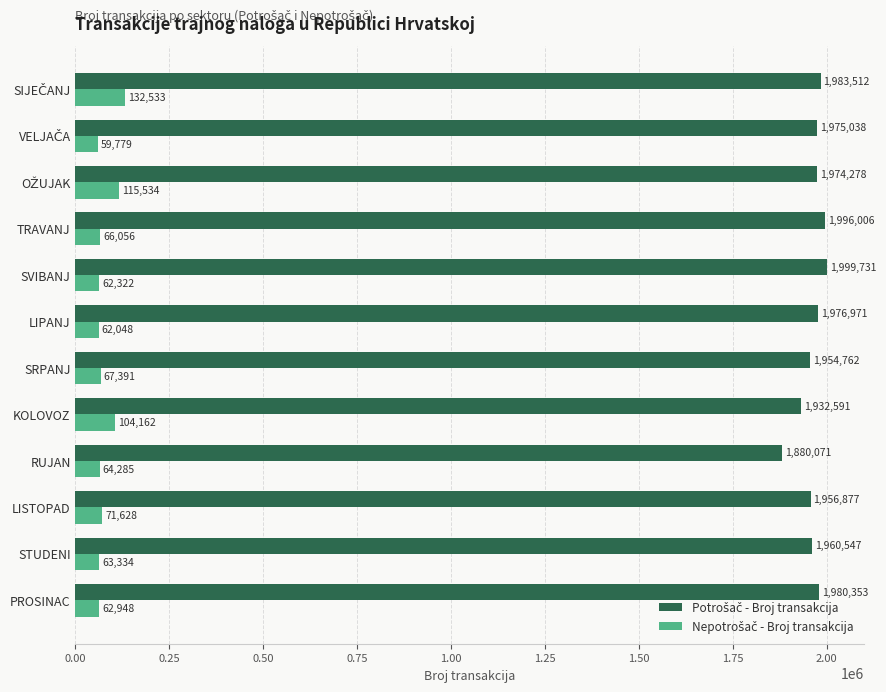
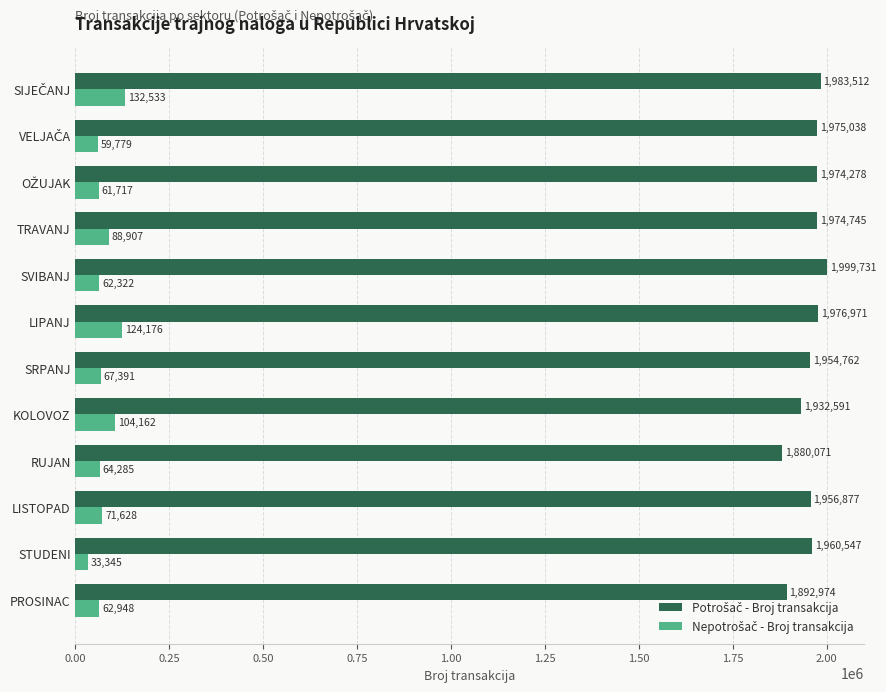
Nepotrošač - Broj transakcija, OŽUJAK: 115,534 -> 61,717
Potrošač - Broj transakcija, TRAVANJ: 1,996,006 -> 1,974,745
Nepotrošač - Broj transakcija, TRAVANJ: 66,056 -> 88,907
Nepotrošač - Broj transakcija, LIPANJ: 62,048 -> 124,176
Nepotrošač - Broj transakcija, STUDENI: 63,334 -> 33,345
Potrošač - Broj transakcija, PROSINAC: 1,980,353 -> 1,892,974
